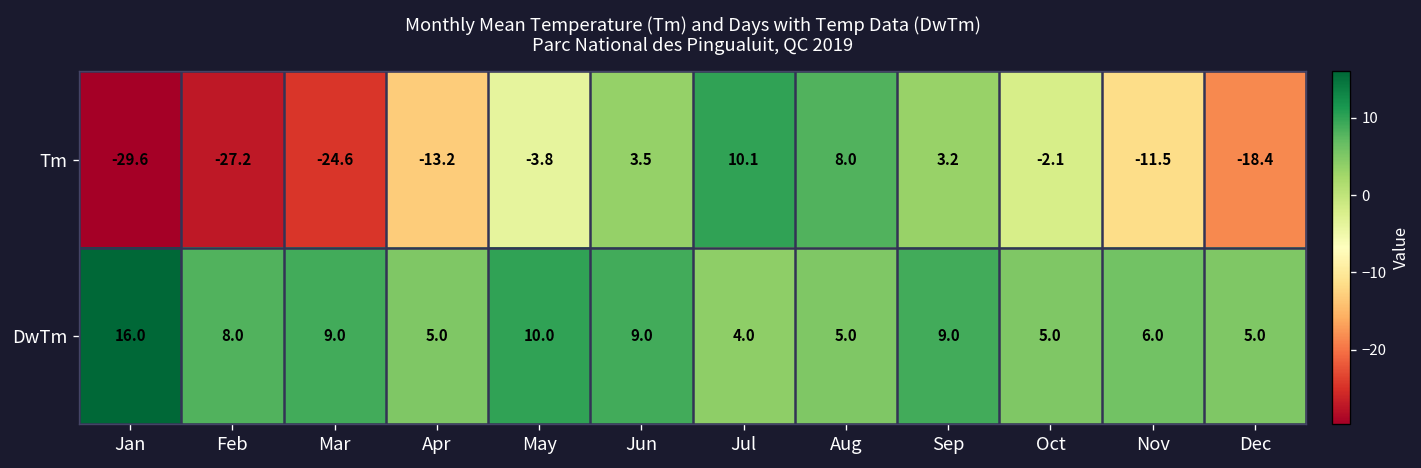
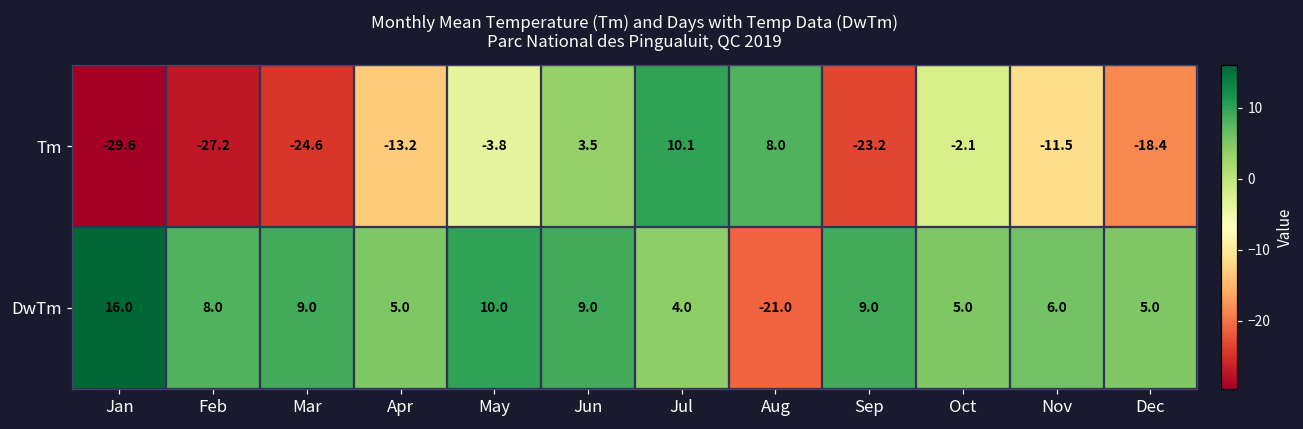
Tm, Sep: 3.2 -> -23.2
DwTm, Aug: 5.0 -> -21.0
